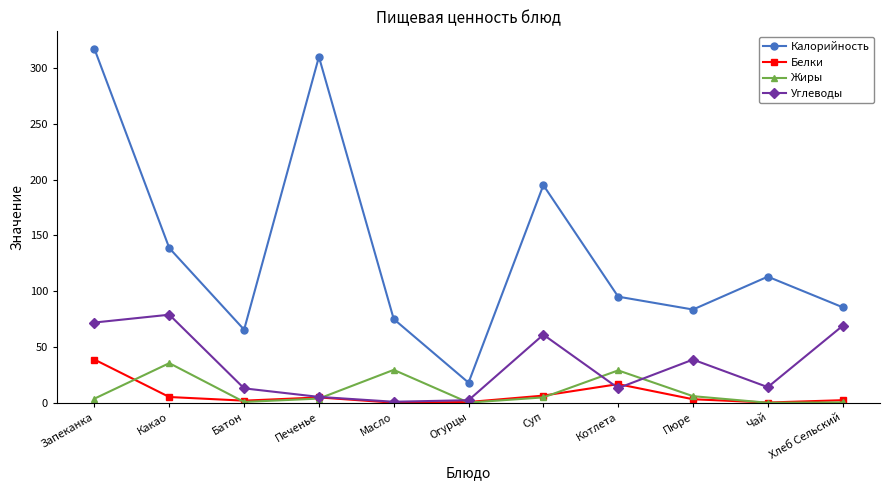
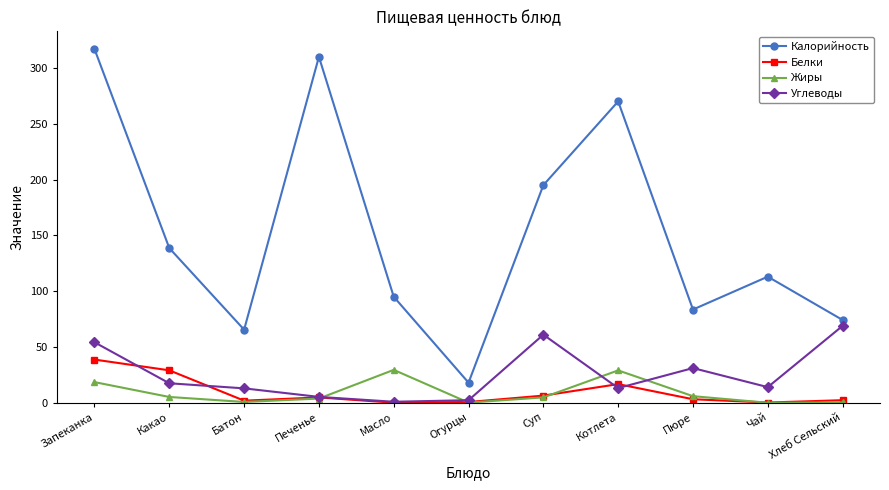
Жиры, Запеканка: 4 -> 19
Углеводы, Запеканка: 72 -> 54
Белки, Какао: 5 -> 29
Жиры, Какао: 35 -> 5
Углеводы, Какао: 79 -> 17
Калорийность, Масло: 75 -> 95
Калорийность, Котлета: 95 -> 270
Углеводы, Пюре: 39 -> 31
Калорийность, Хлеб Сельский: 86 -> 74
